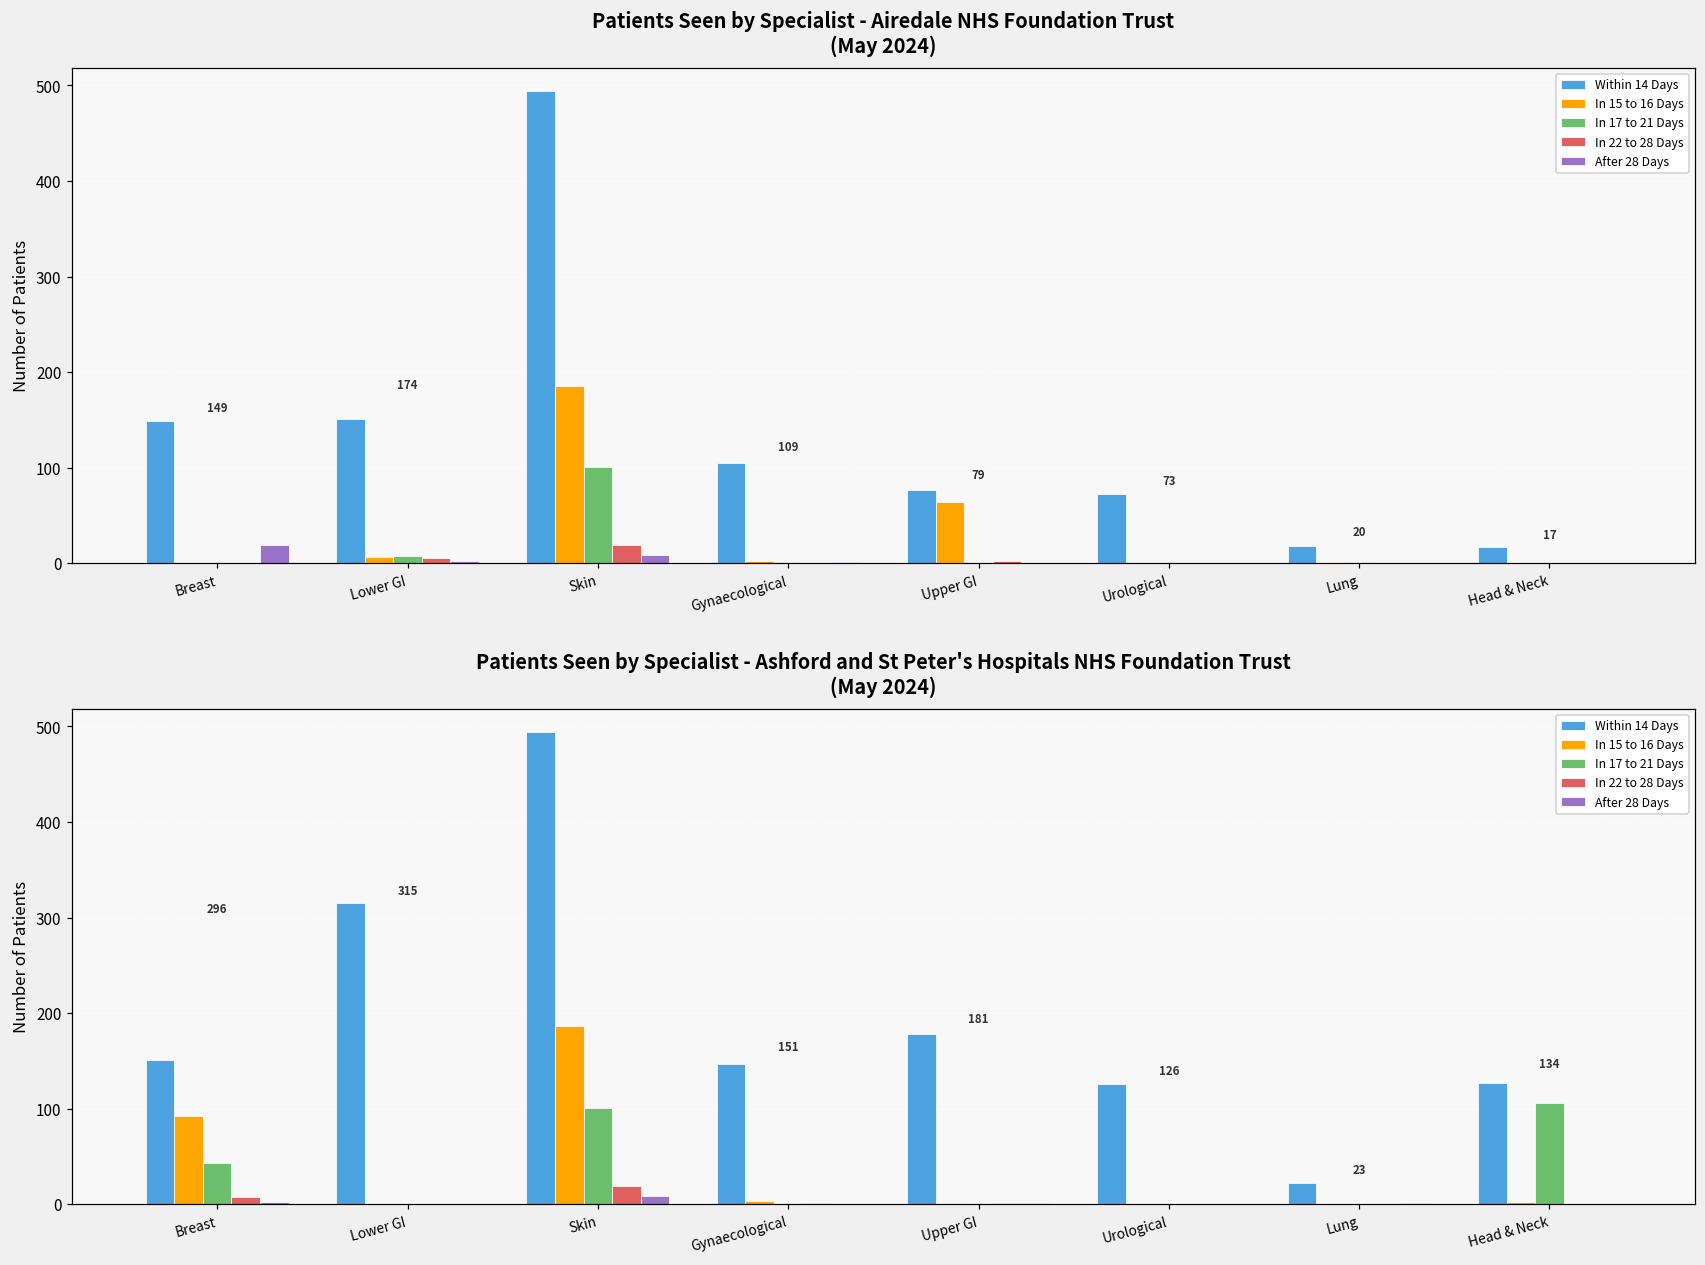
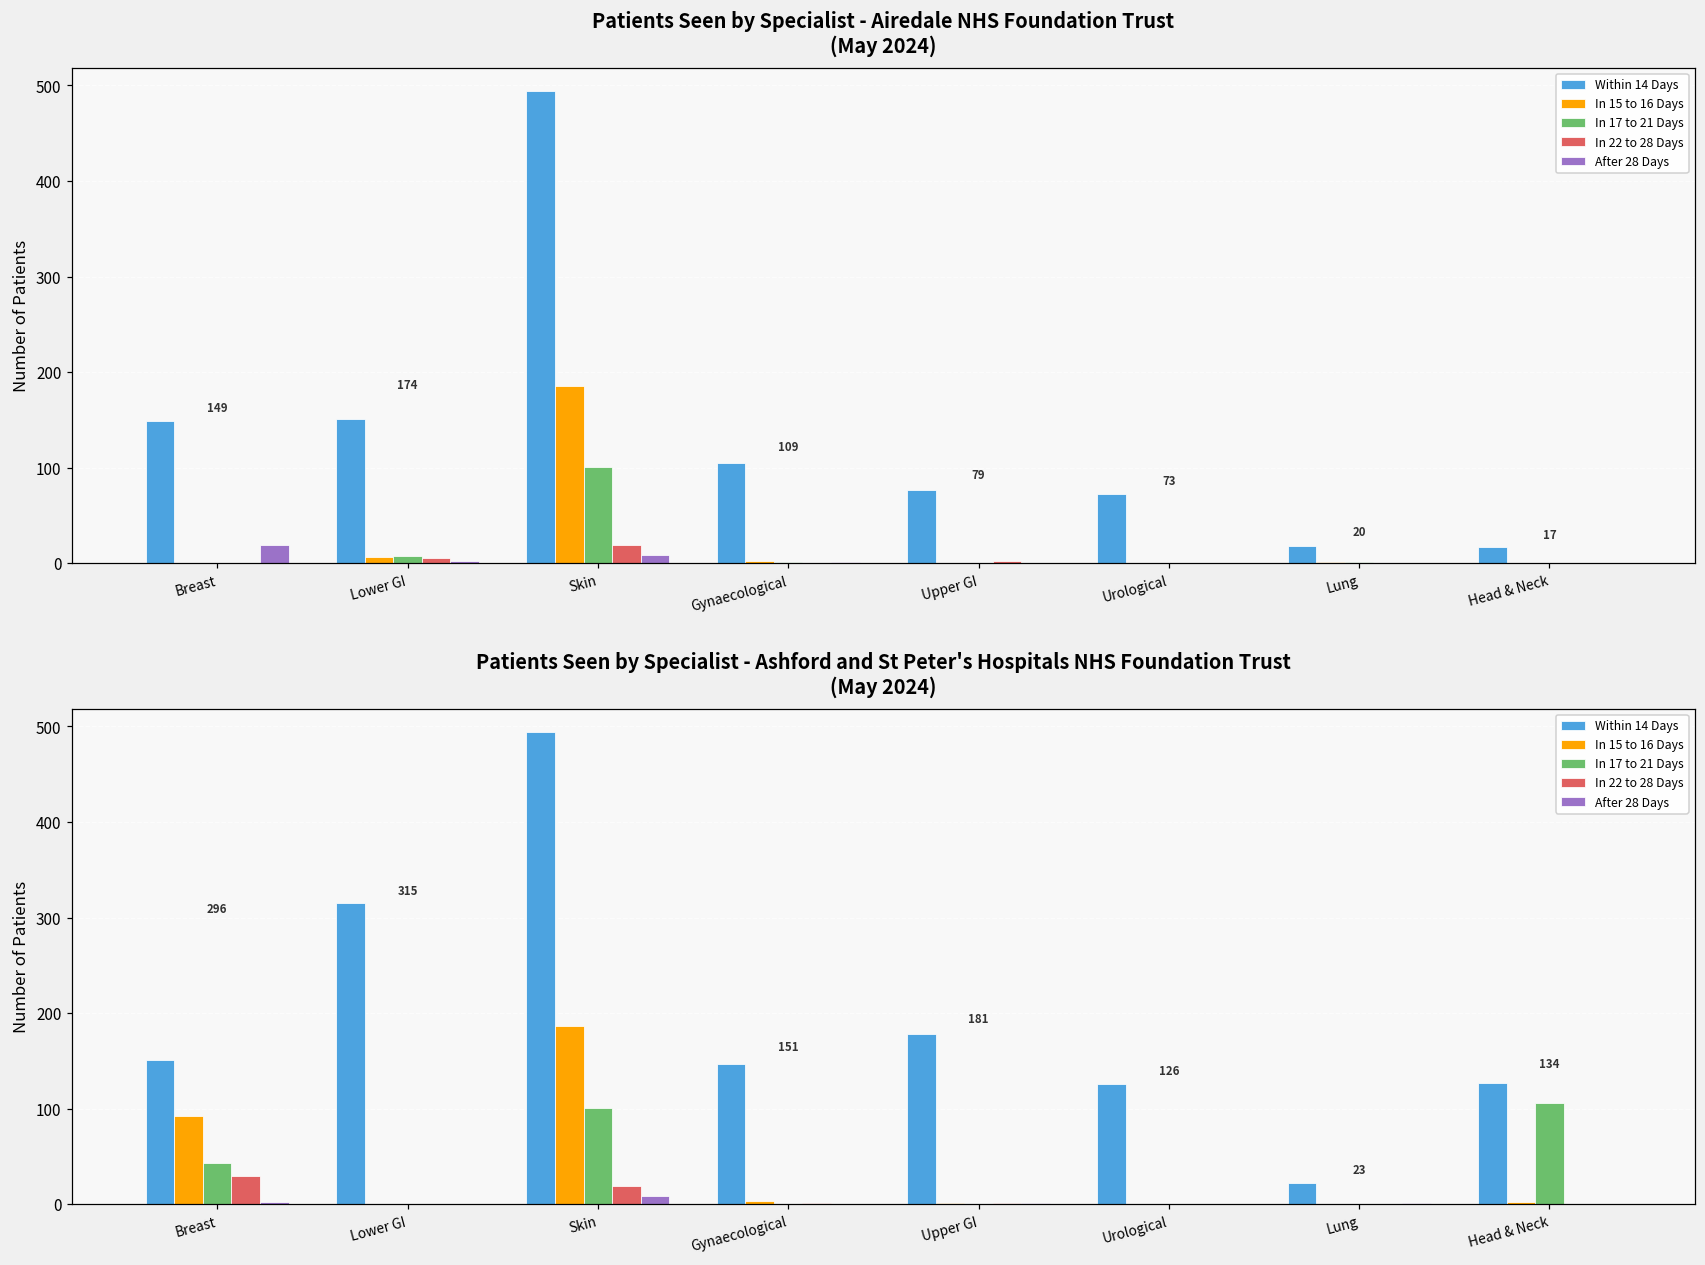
Patients Seen by Specialist - Airedale NHS Foundation Trust (May 2024), In 15 to 16 Days, Upper GI: 60 -> 0
Patients Seen by Specialist - Ashford and St Peter's Hospitals NHS Foundation Trust (May 2024), In 22 to 28 Days, Breast: 10 -> 30
